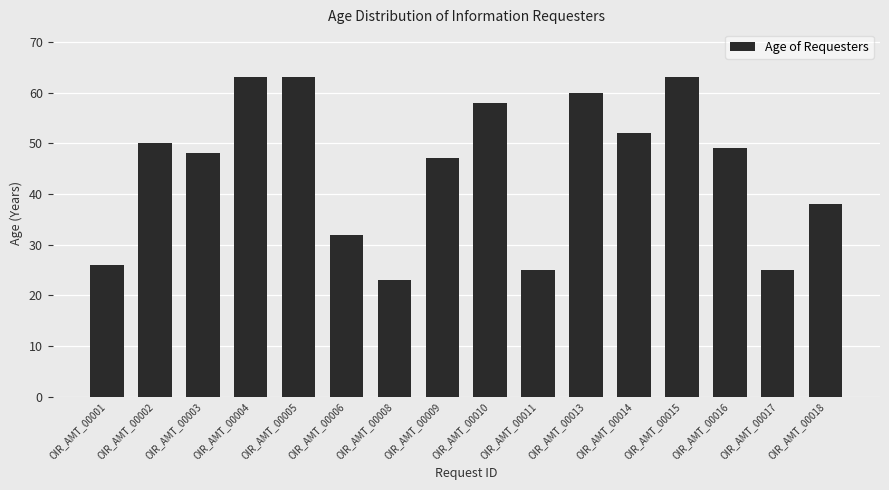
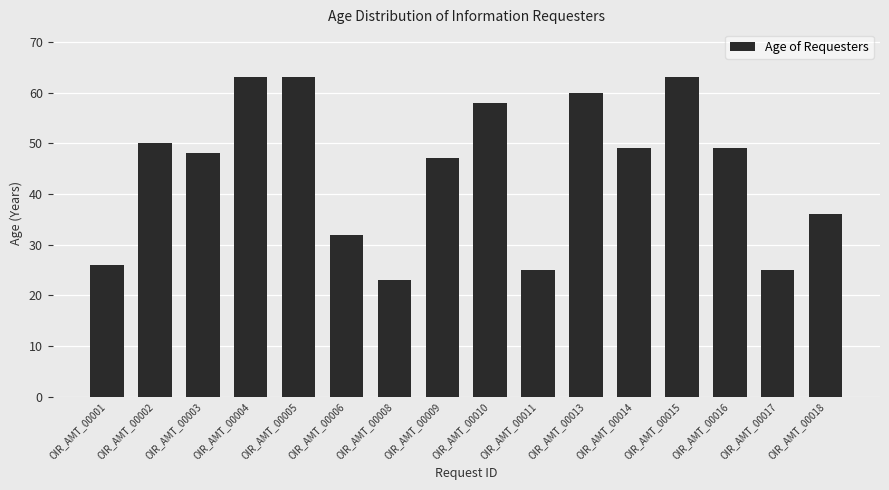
OIR_AMT_00014: 52 -> 49
OIR_AMT_00018: 38 -> 36
